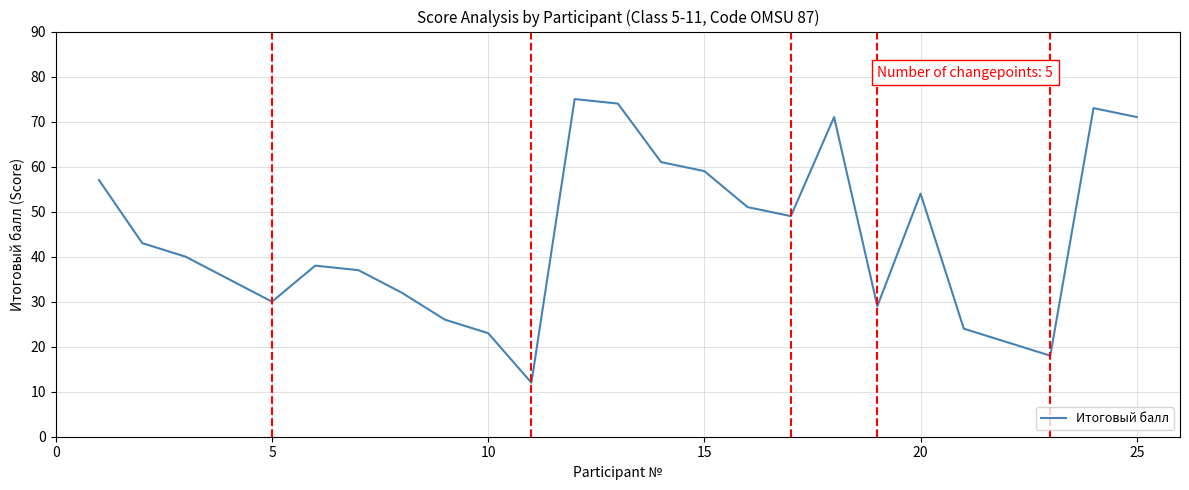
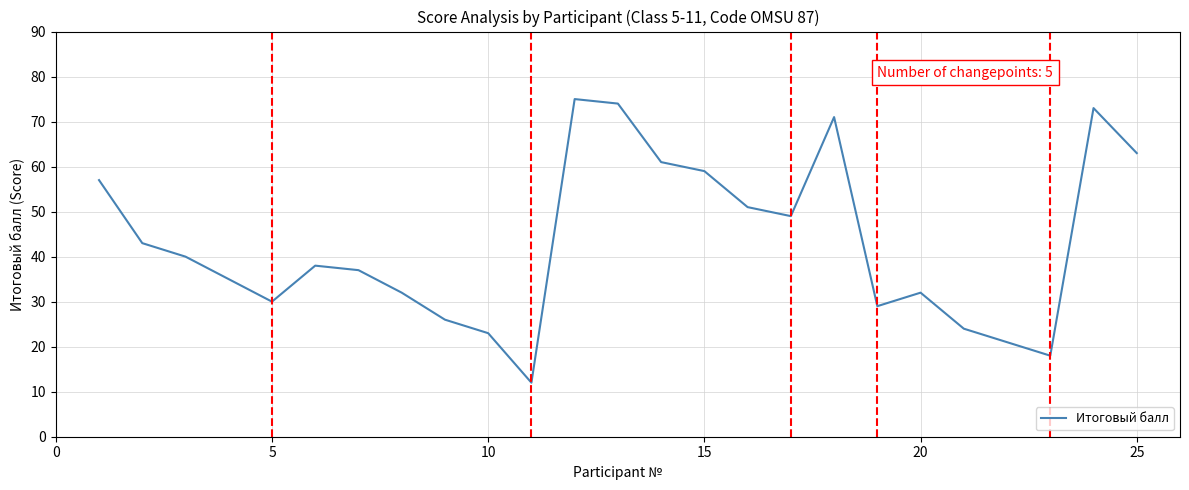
20: 54 -> 32
25: 71 -> 63
